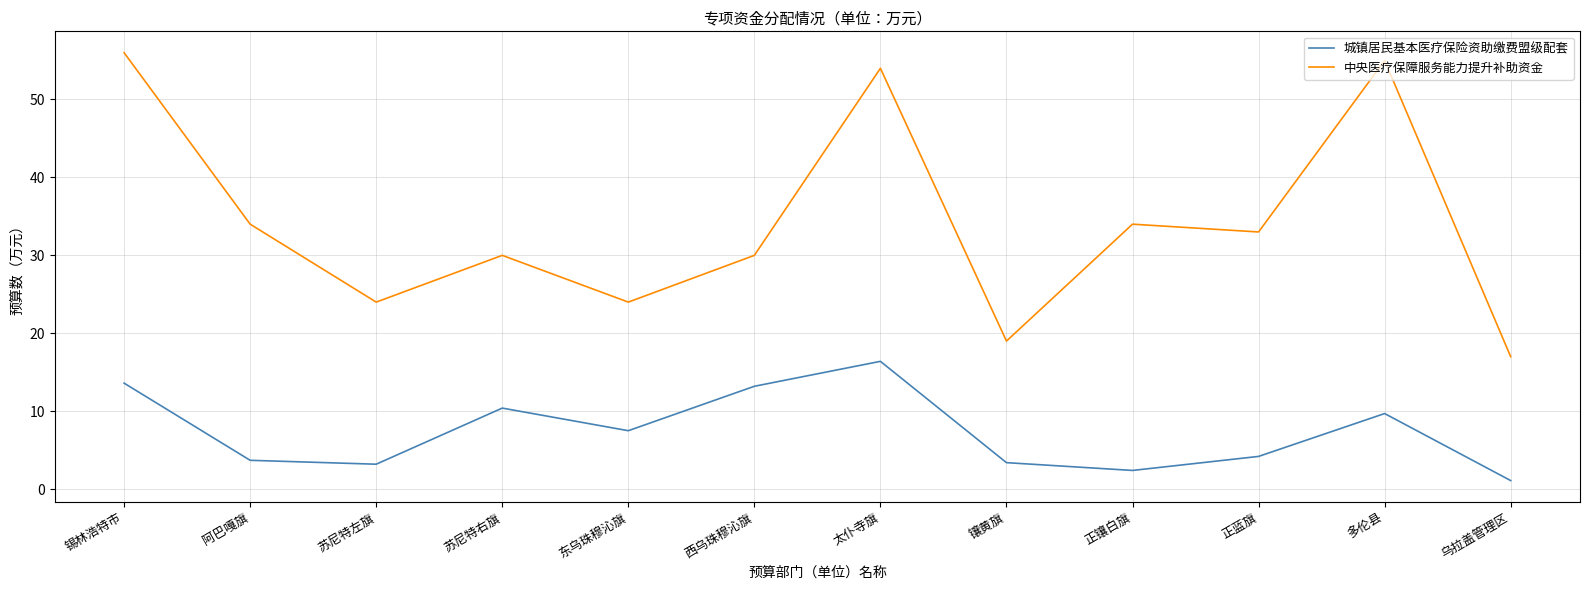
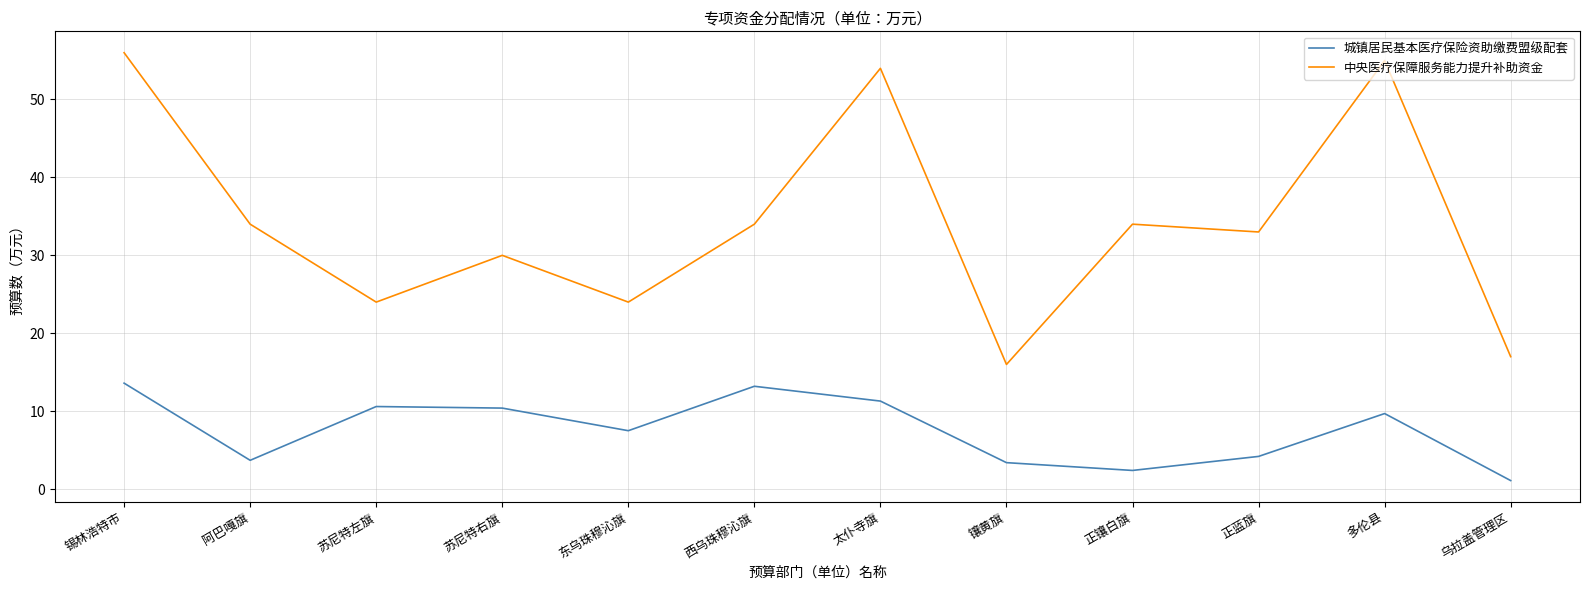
城镇居民基本医疗保险资助缴费盟级配套, 苏尼特左旗: 3 -> 11
中央医疗保障服务能力提升补助资金, 西乌珠穆沁旗: 30 -> 34
城镇居民基本医疗保险资助缴费盟级配套, 太仆寺旗: 16 -> 11
中央医疗保障服务能力提升补助资金, 镶黄旗: 19 -> 16
